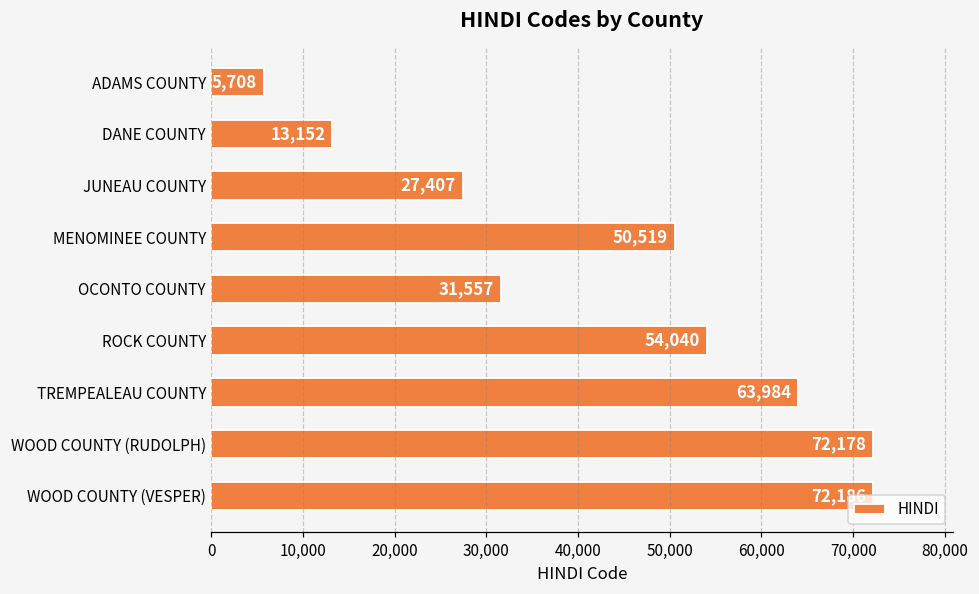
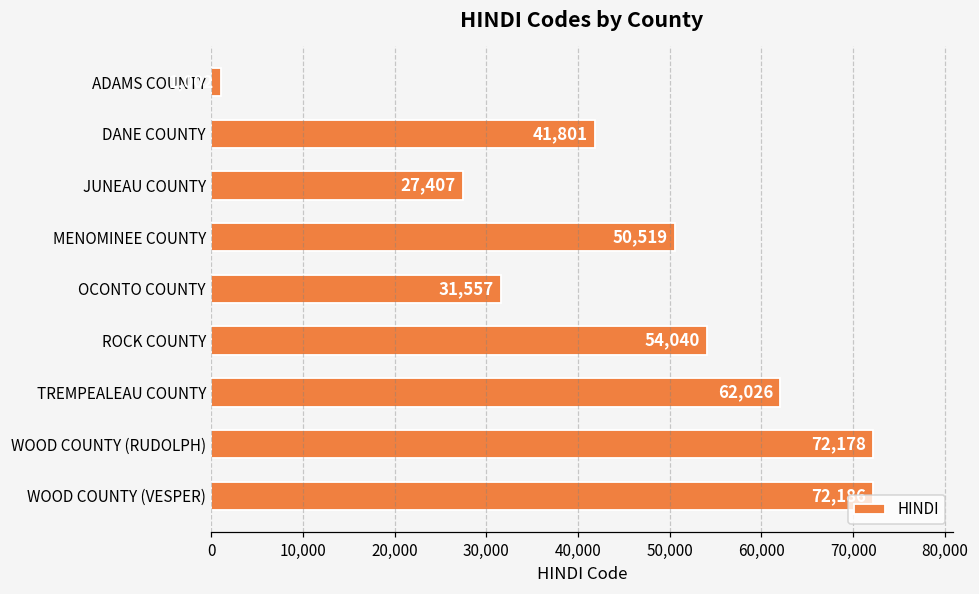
ADAMS COUNTY: 6,000 -> 1,000
DANE COUNTY: 13,152 -> 41,801
TREMPEALEAU COUNTY: 63,984 -> 62,026
